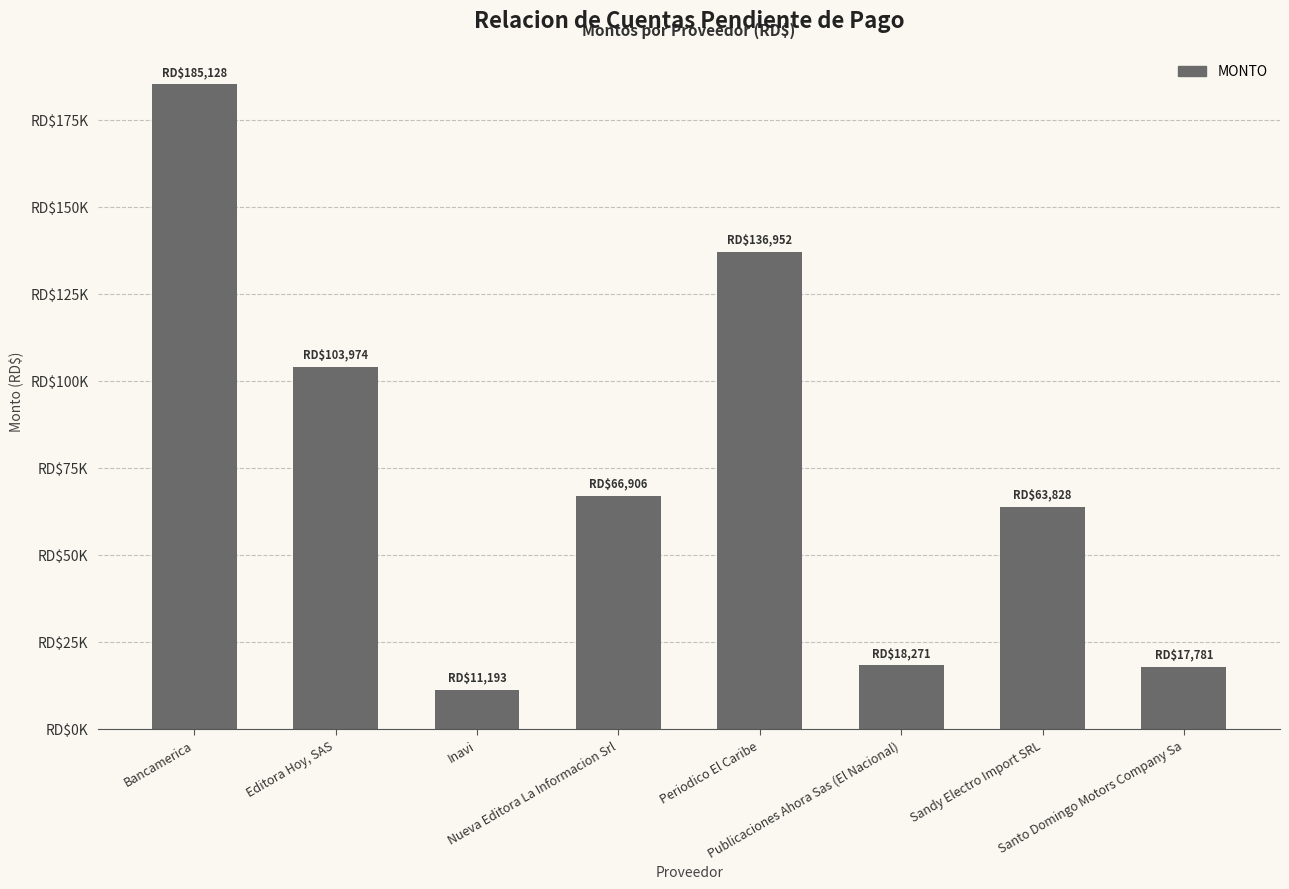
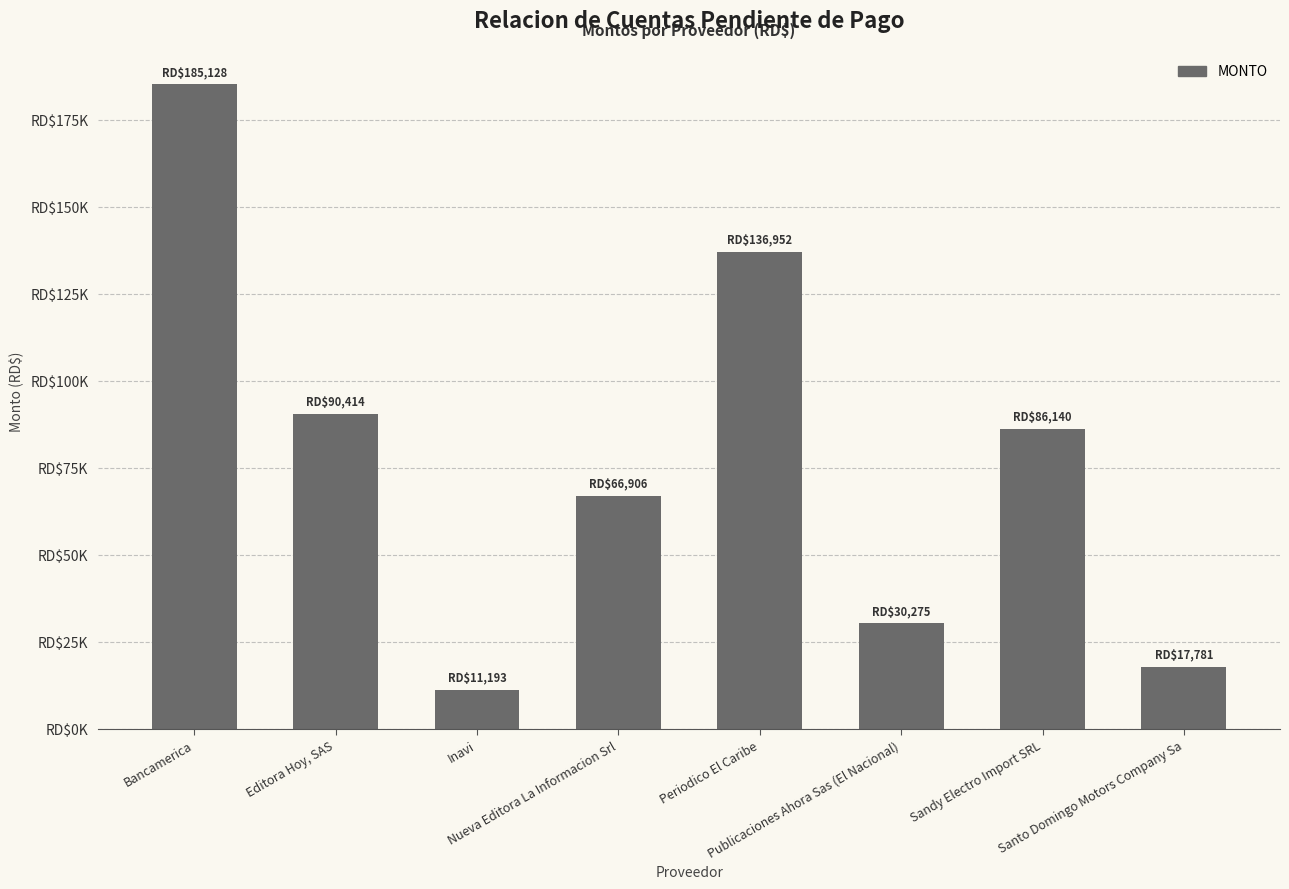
Editora Hoy, SAS: $103,974 -> $90,414
Publicaciones Ahora Sas (El Nacional): $18,271 -> $30,275
Sandy Electro Import SRL: $63,828 -> $86,140
